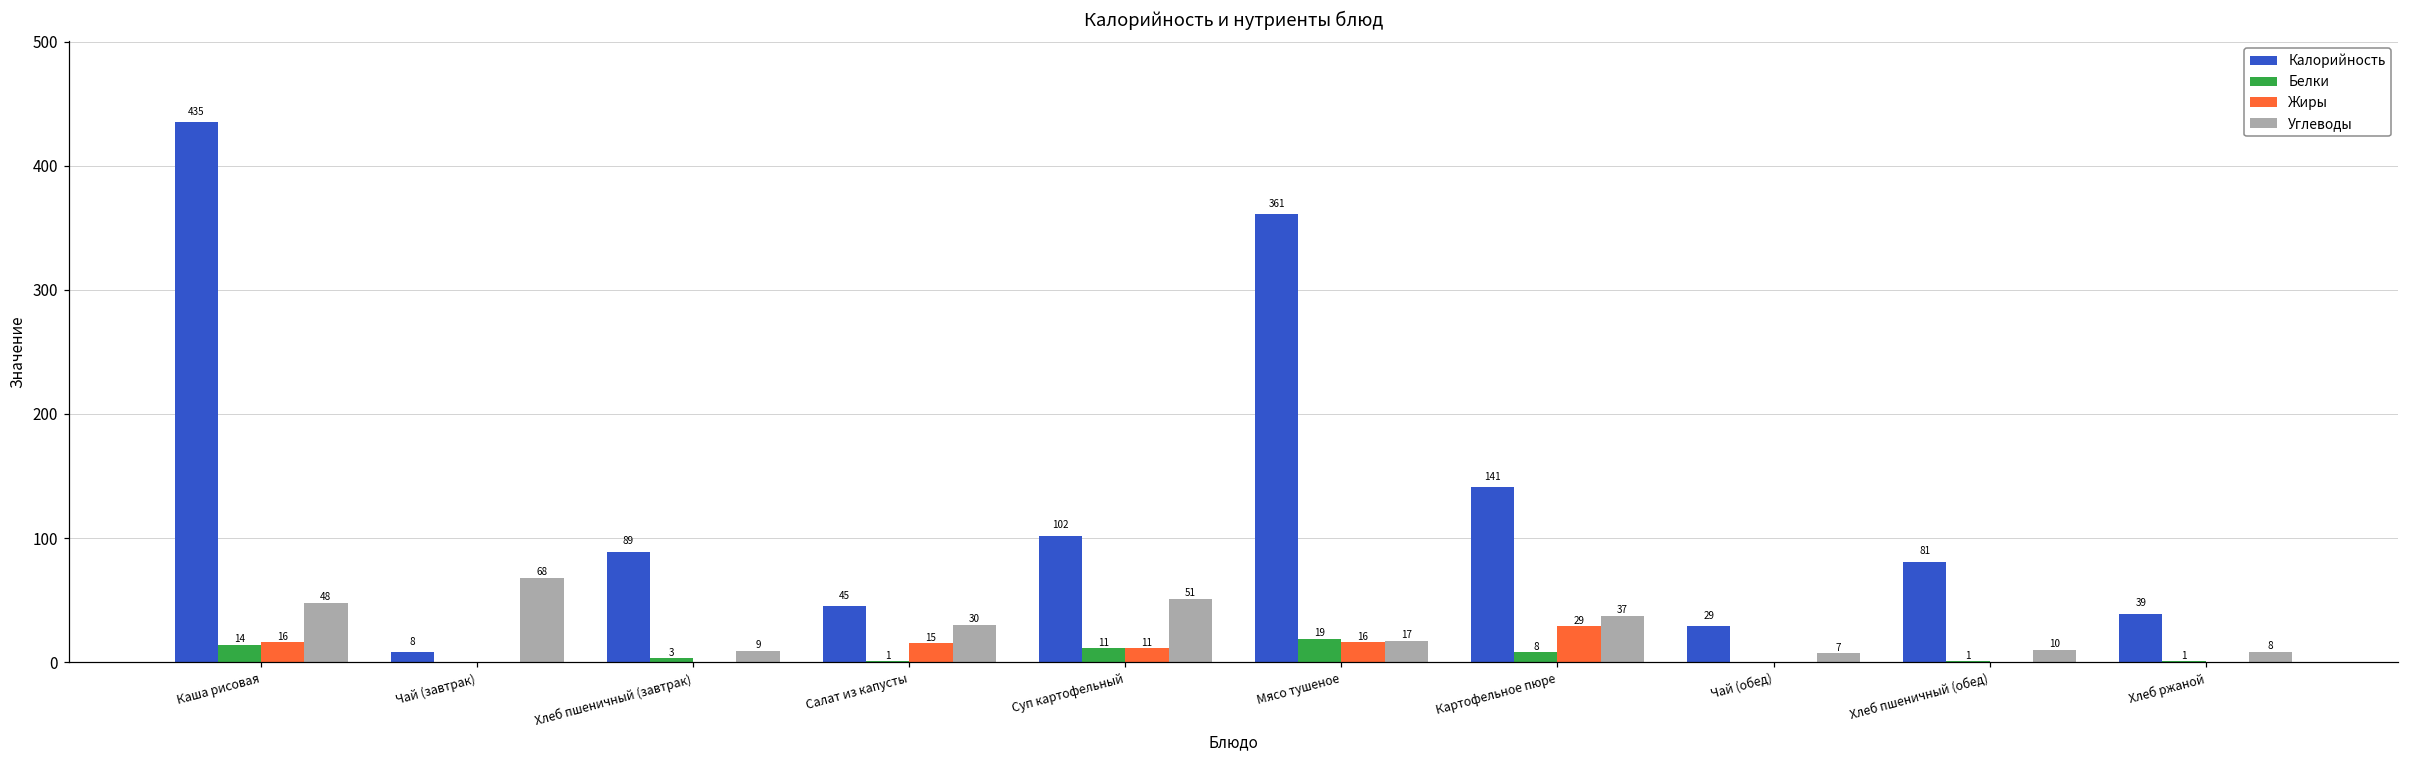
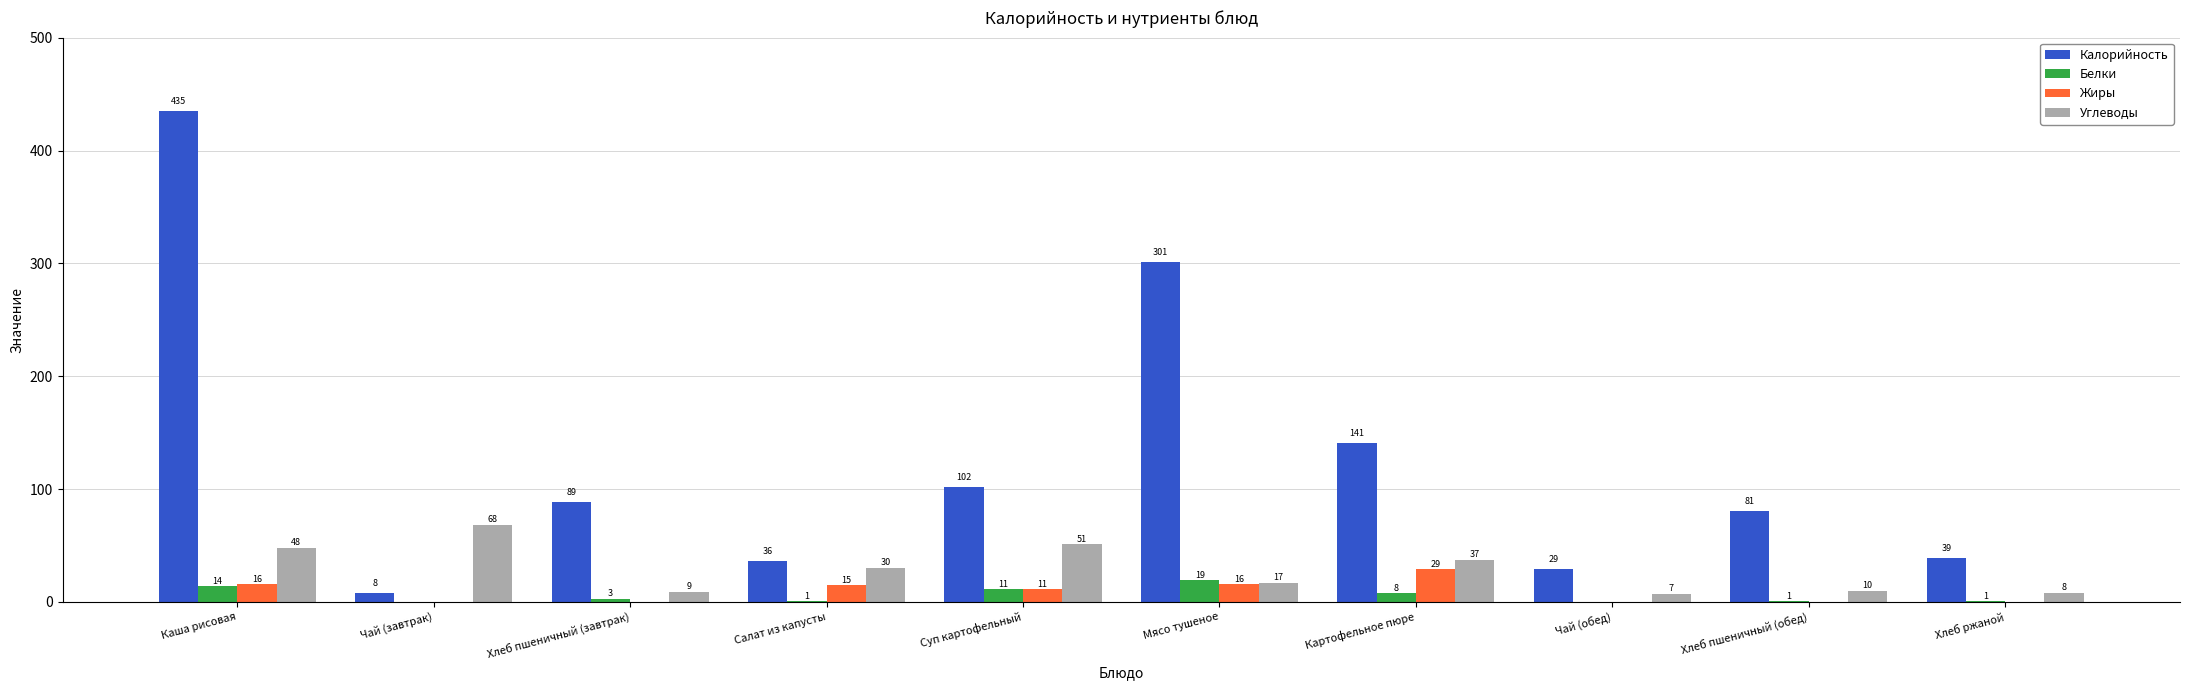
Калорийность, Салат из капусты: 45 -> 36
Калорийность, Мясо тушеное: 361 -> 301
